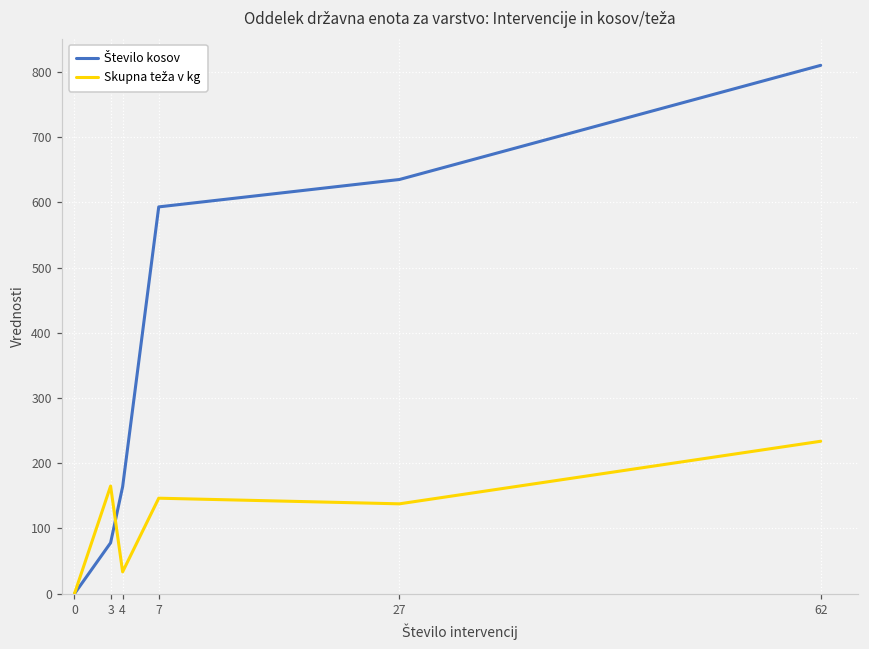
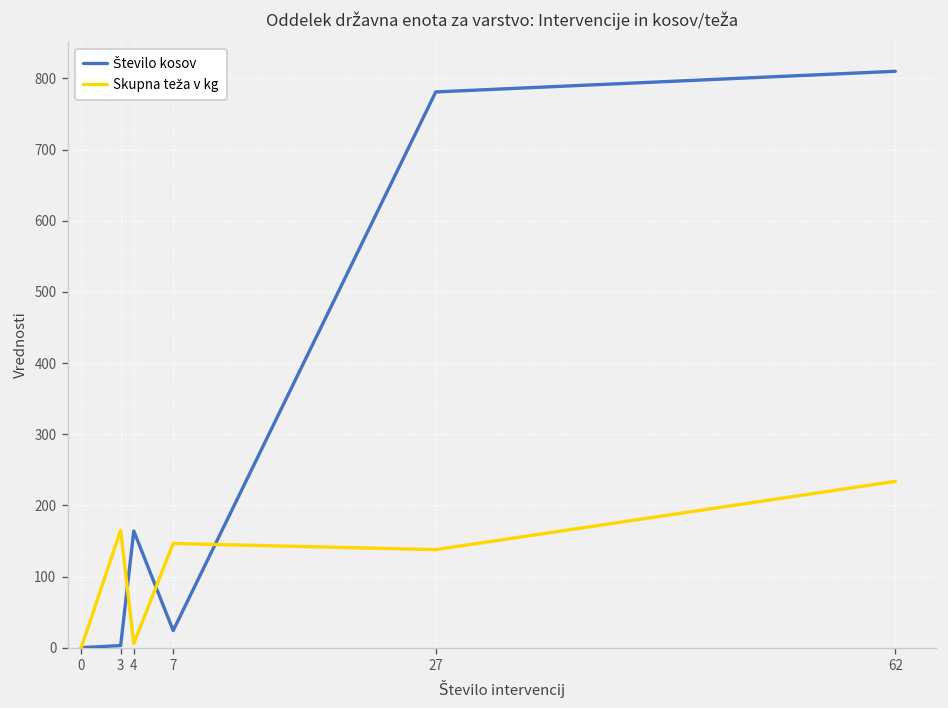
Število kosov, 3: 80 -> 0
Skupna teža v kg, 4: 30 -> 10
Število kosov, 7: 590 -> 20
Število kosov, 27: 640 -> 780
